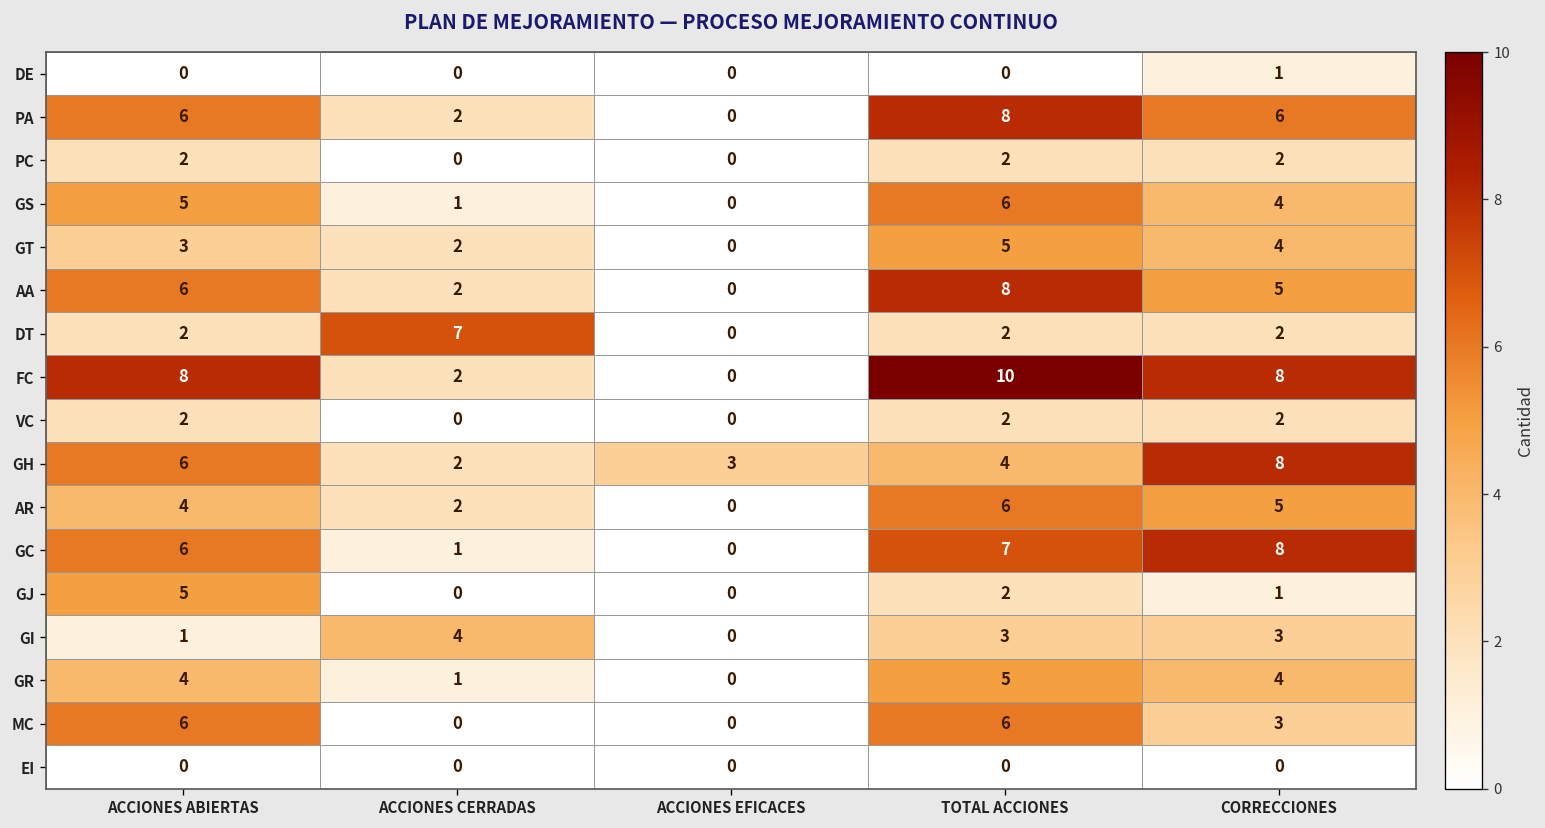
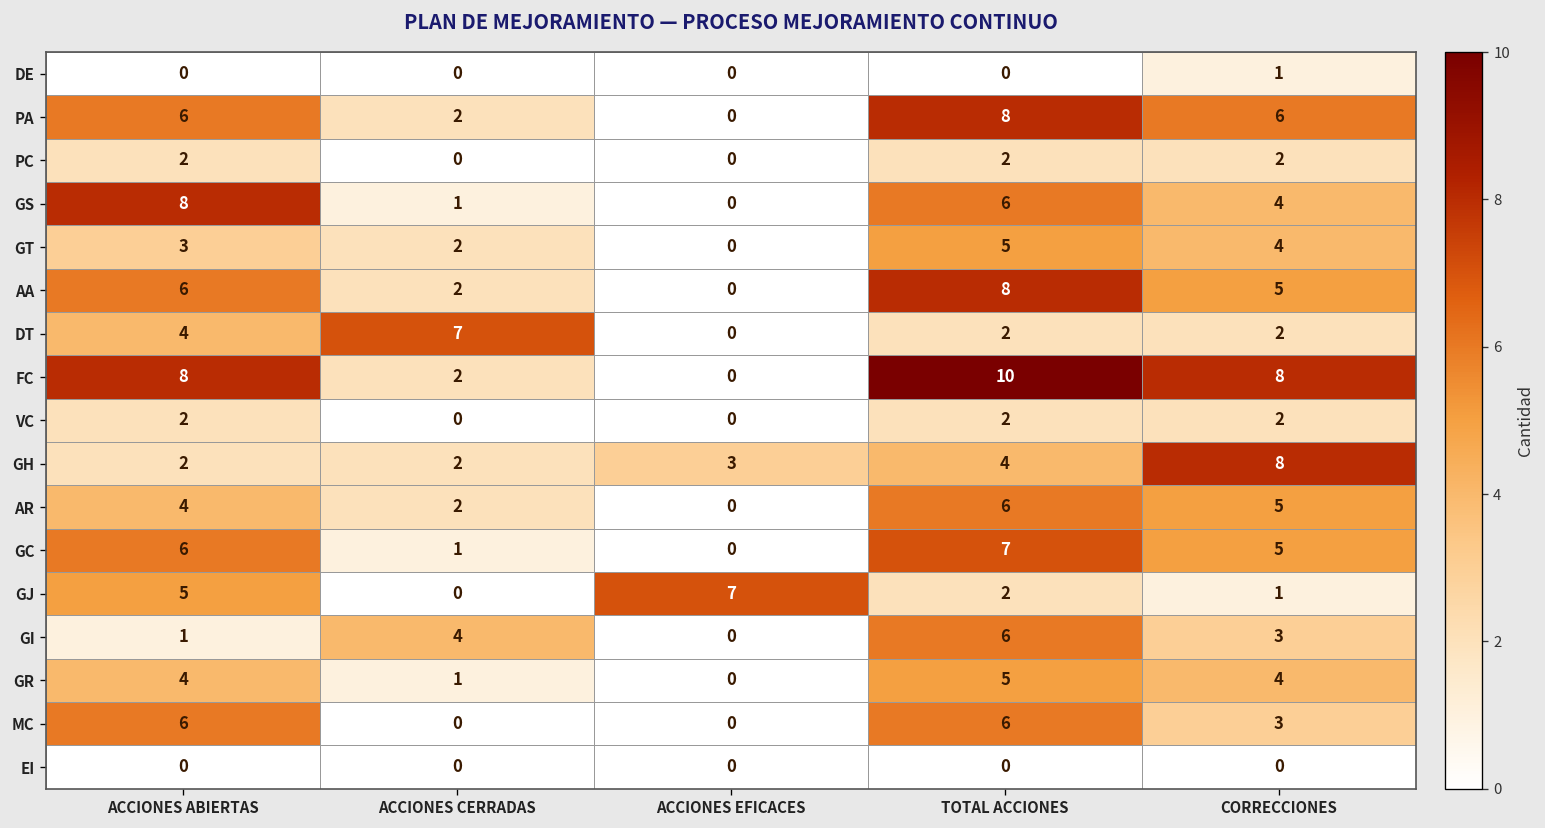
GS, ACCIONES ABIERTAS: 5 -> 8
DT, ACCIONES ABIERTAS: 2 -> 4
GH, ACCIONES ABIERTAS: 6 -> 2
GC, CORRECCIONES: 8 -> 5
GJ, ACCIONES EFICACES: 0 -> 7
GI, TOTAL ACCIONES: 3 -> 6
